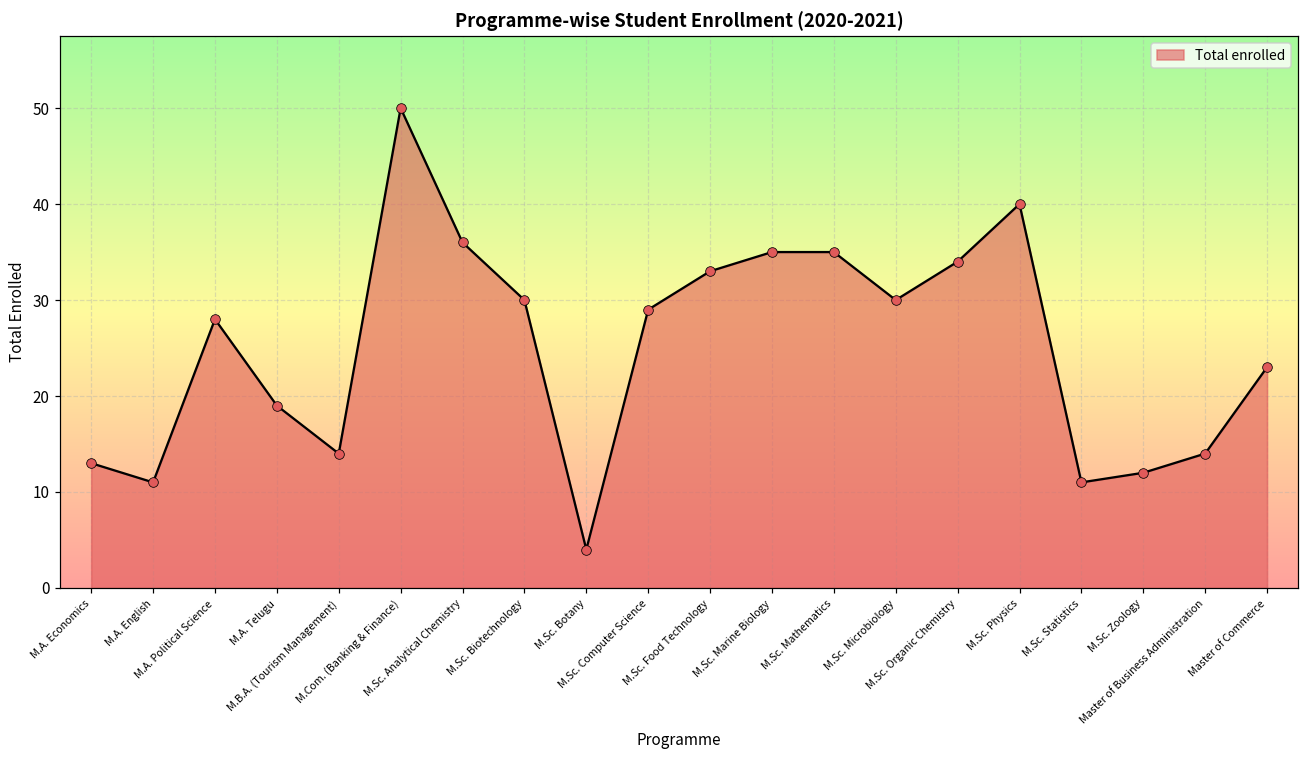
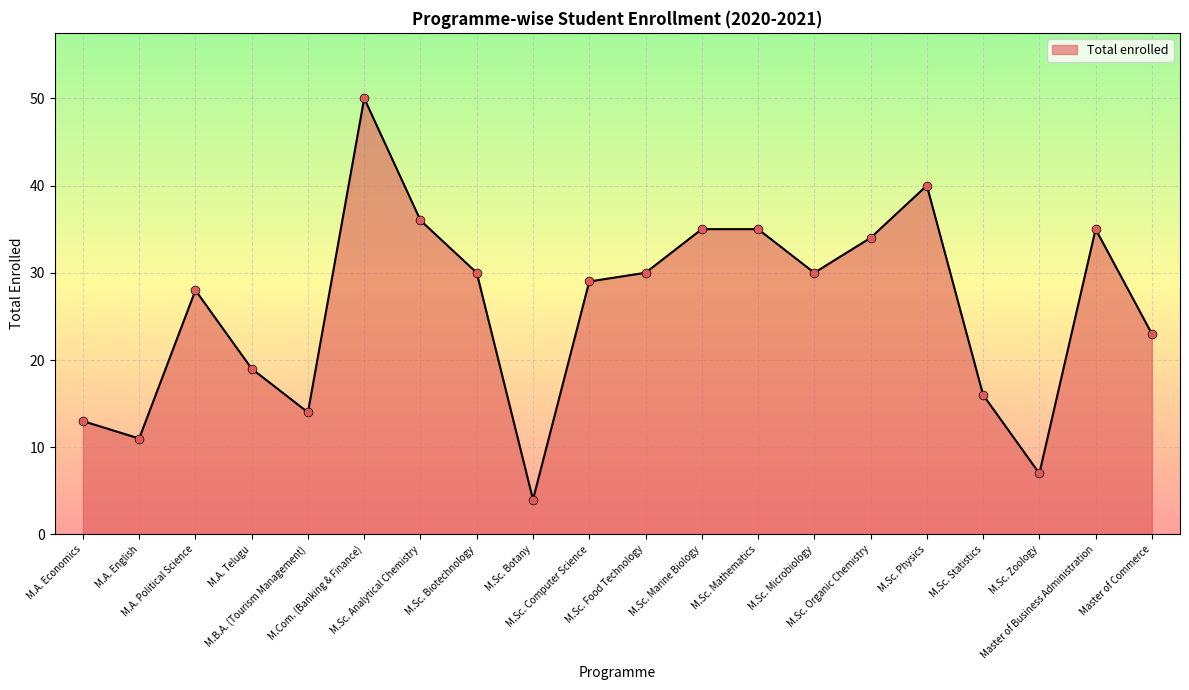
M.Sc. Food Technology: 33 -> 30
M.Sc. Statistics: 11 -> 16
M.Sc. Zoology: 12 -> 7
Master of Business Administration: 14 -> 35
